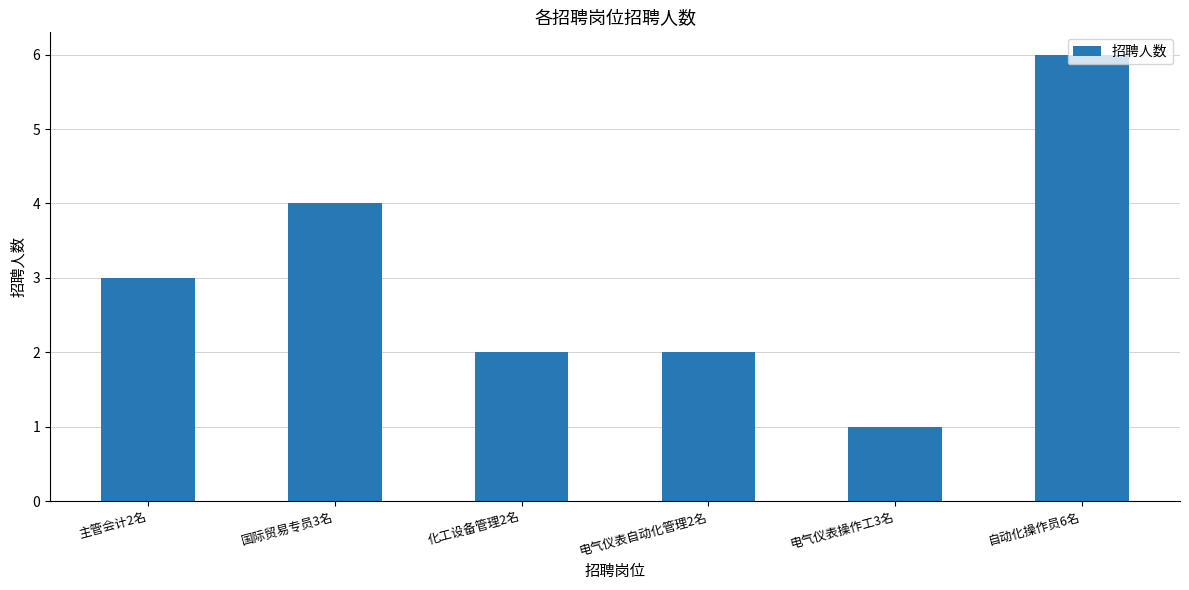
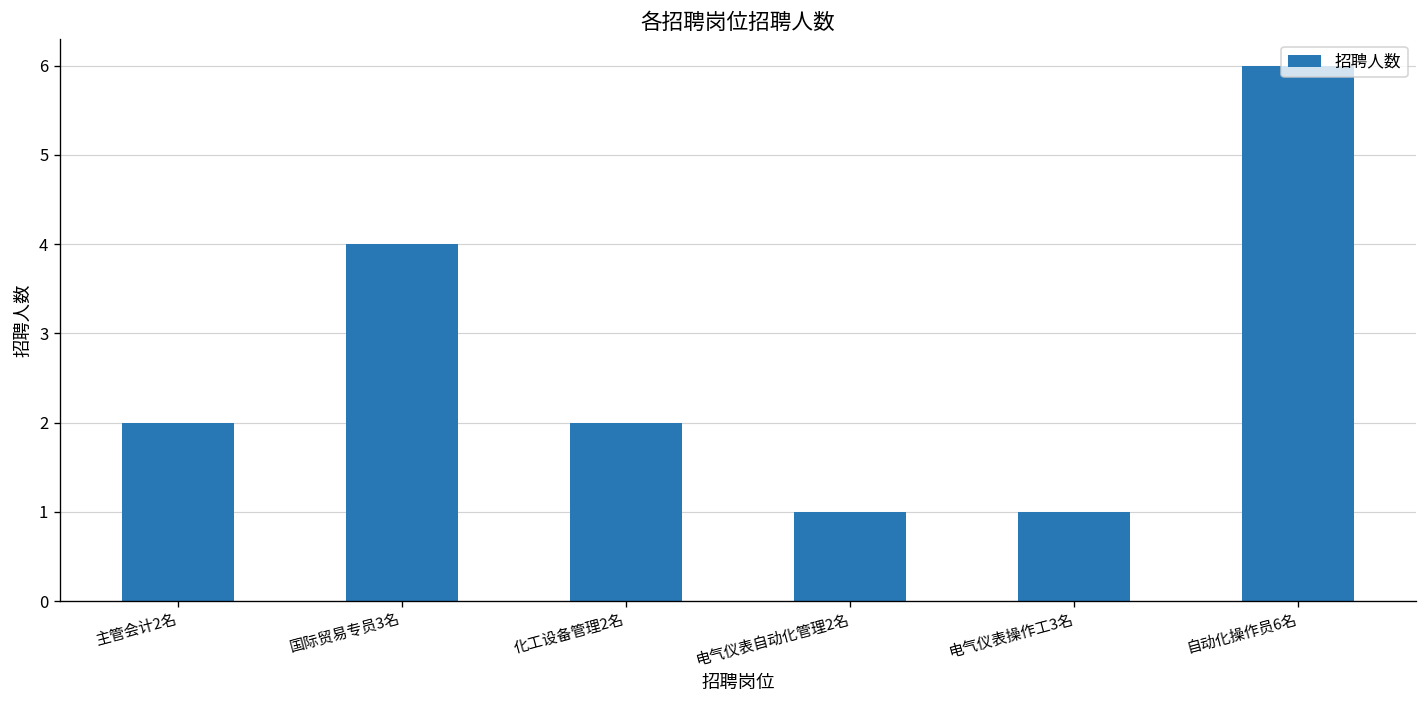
主管会计2名: 3 -> 2
电气仪表自动化管理2名: 2 -> 1
